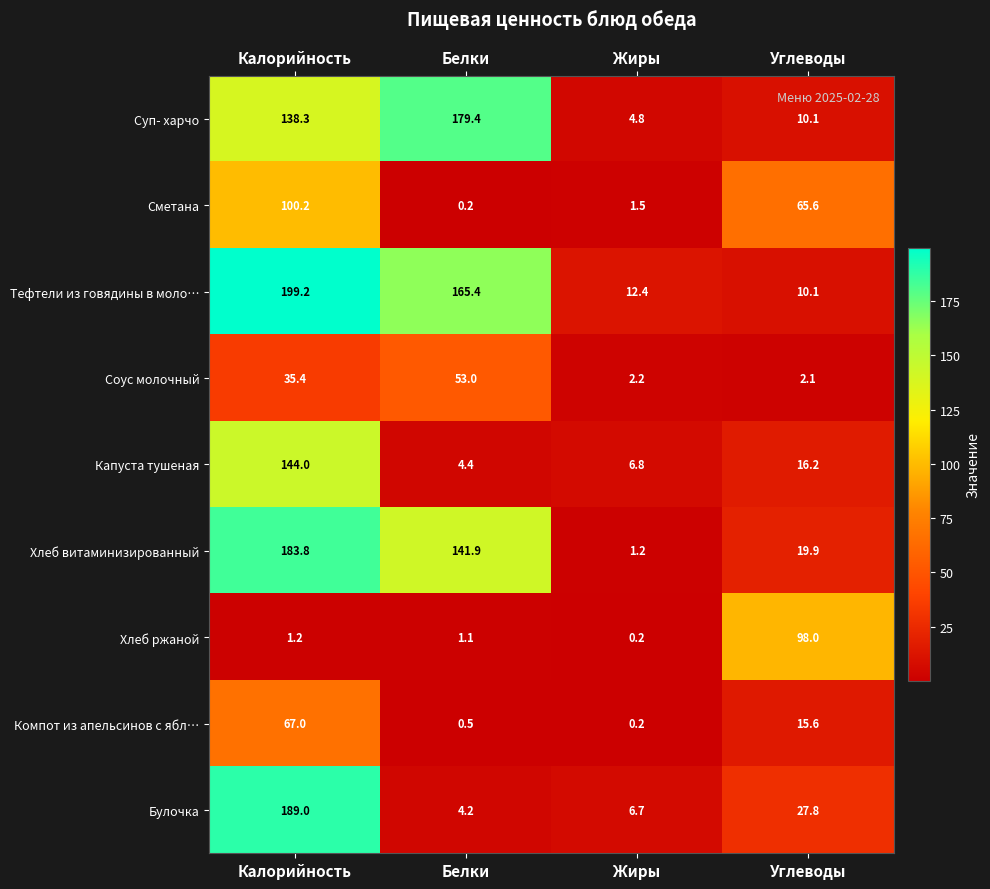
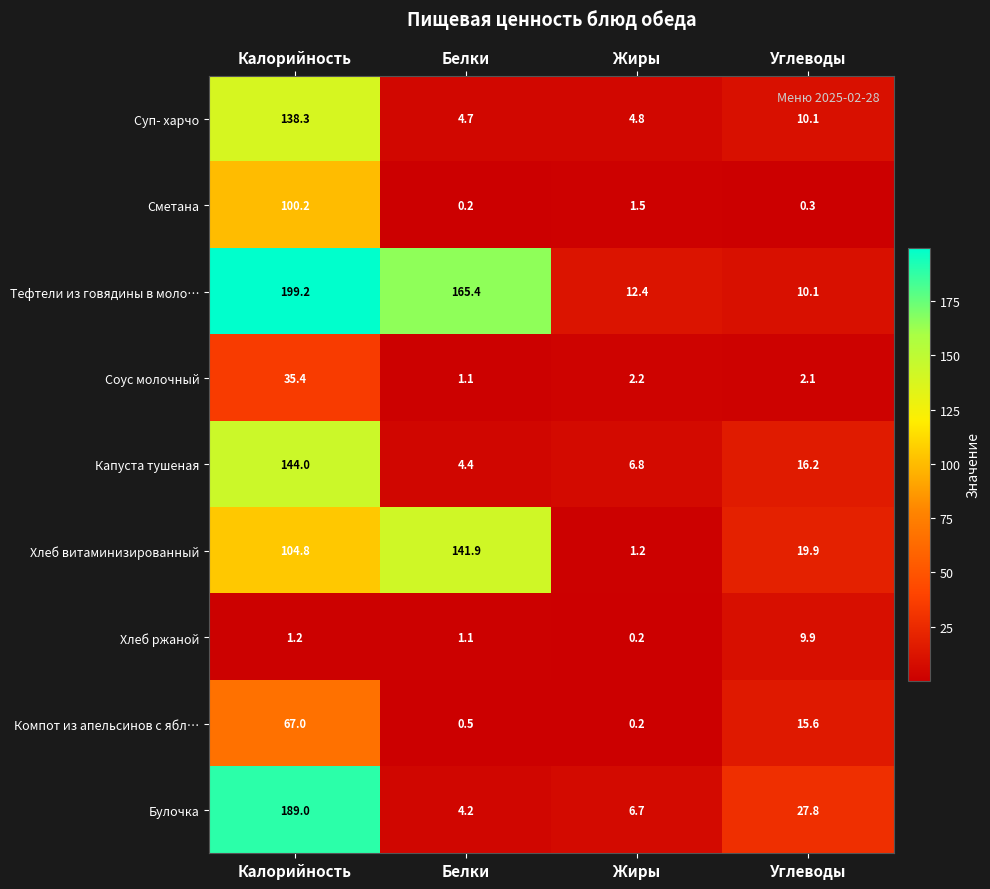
Суп- харчо, Белки: 179.4 -> 4.7
Сметана, Углеводы: 65.6 -> 0.3
Соус молочный, Белки: 53.0 -> 1.1
Хлеб витаминизированный, Калорийность: 183.8 -> 104.8
Хлеб ржаной, Углеводы: 98.0 -> 9.9
